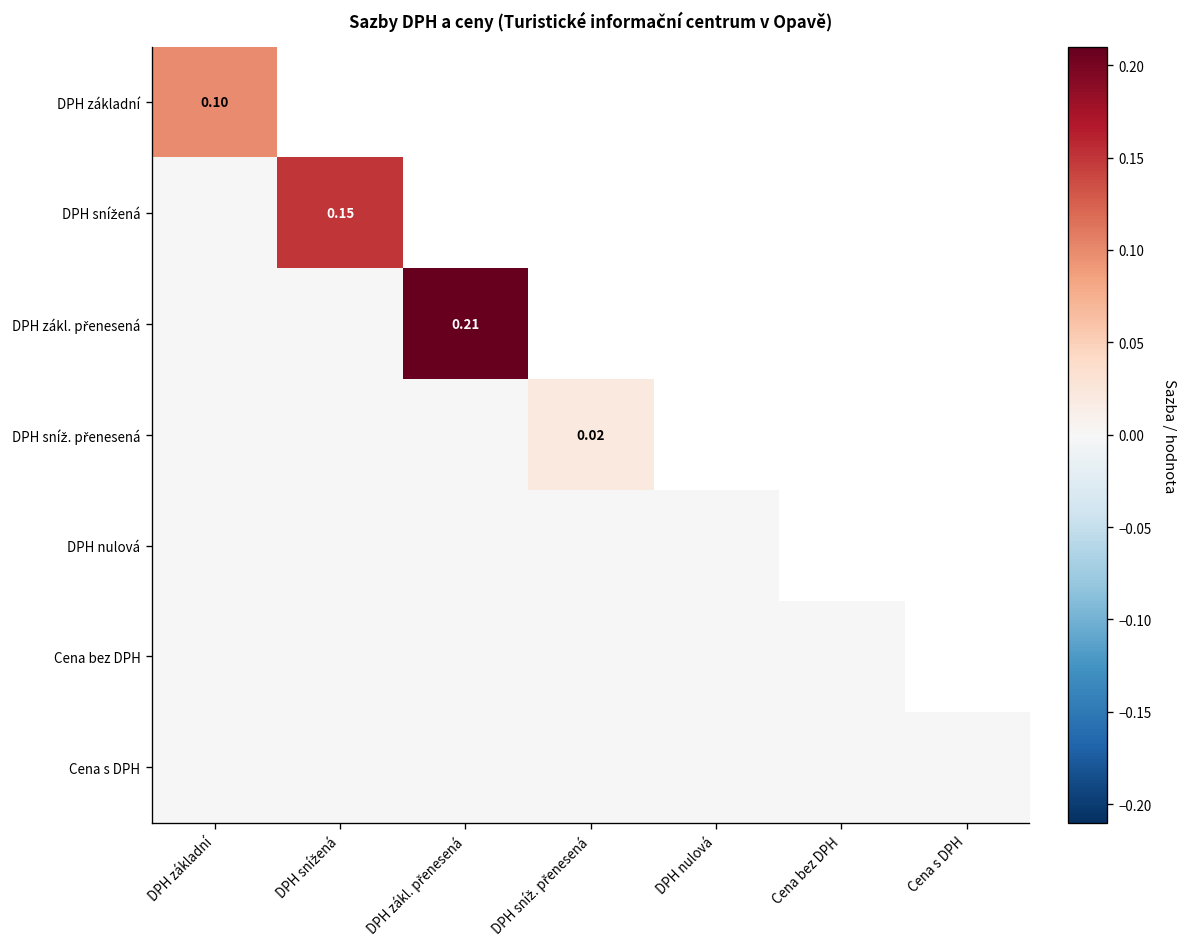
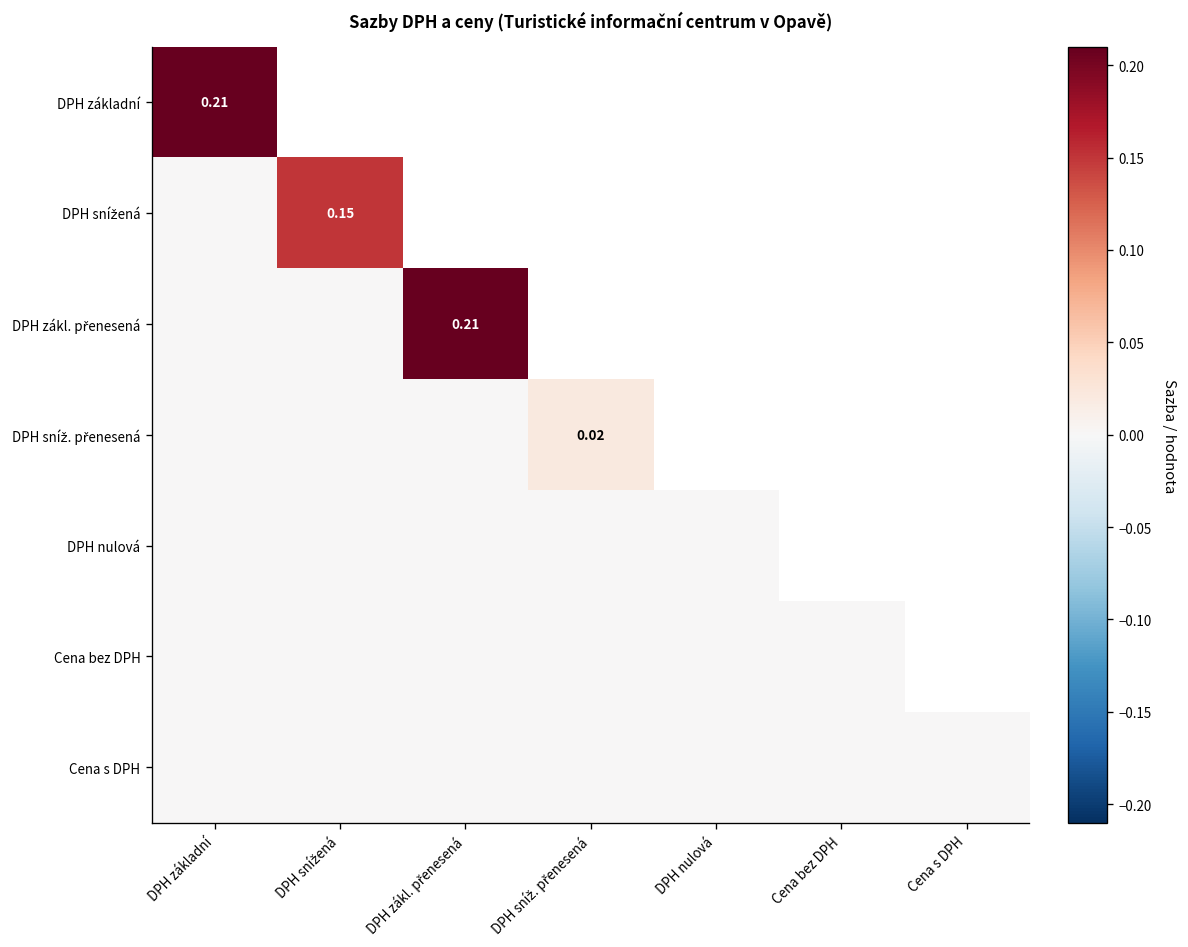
DPH základní, DPH základní: 0.10 -> 0.21
